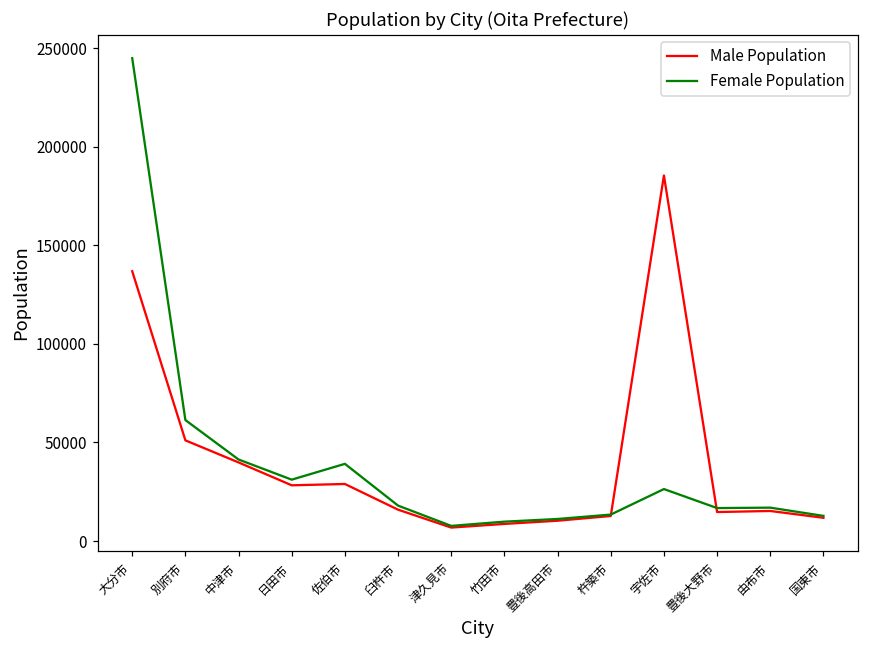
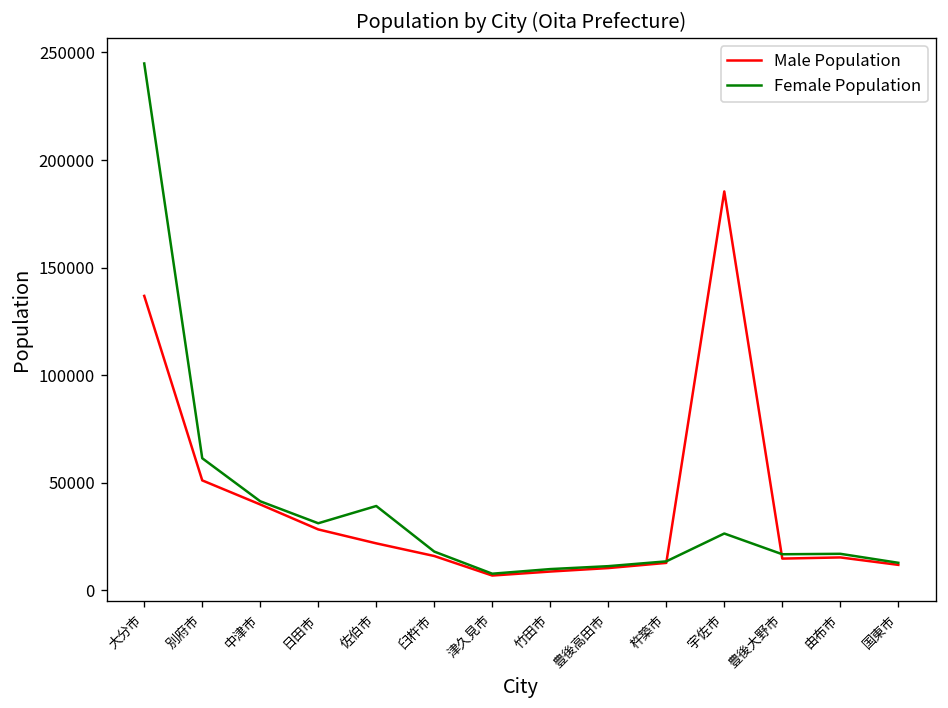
Male Population, 佐伯市: 29000 -> 22000
